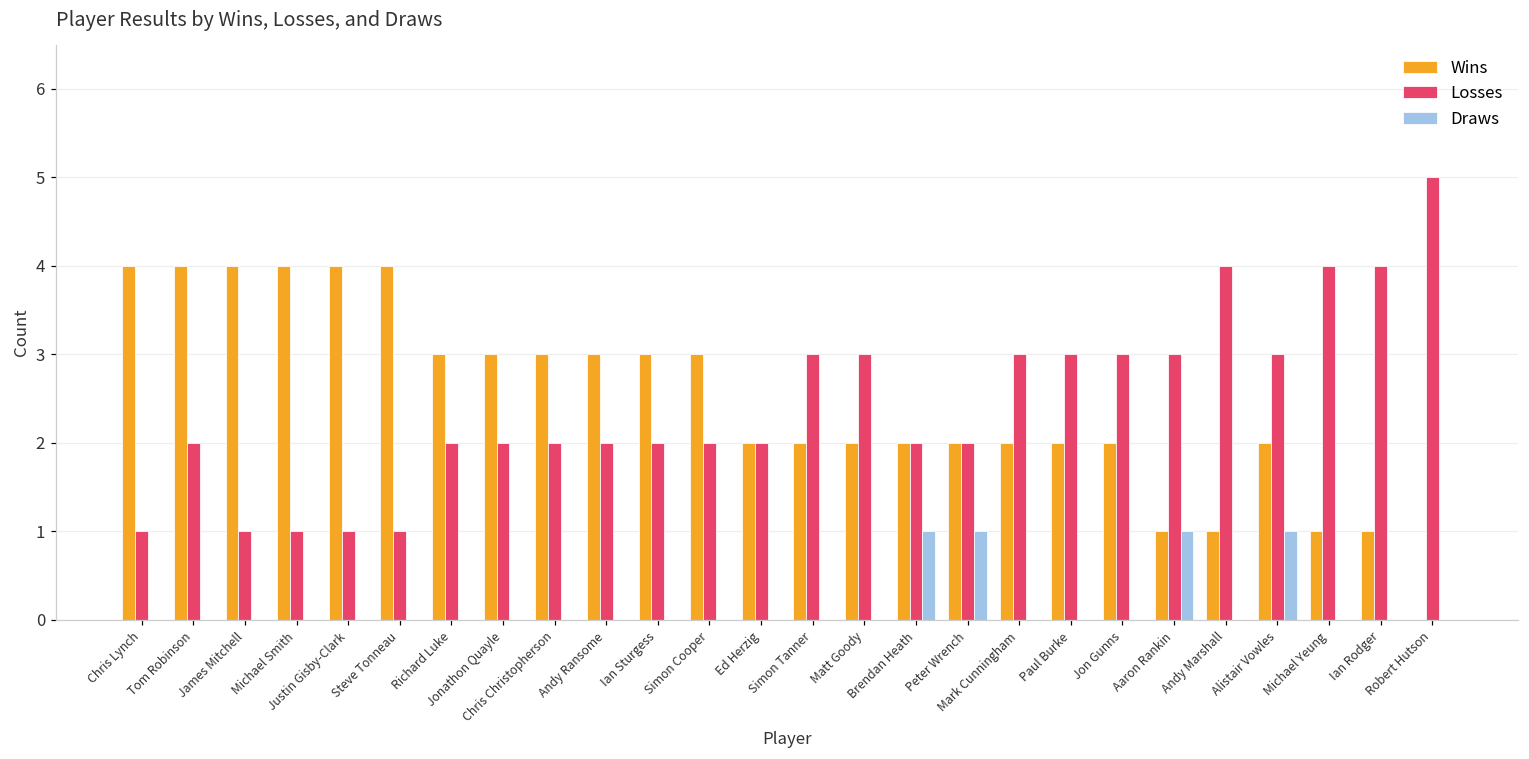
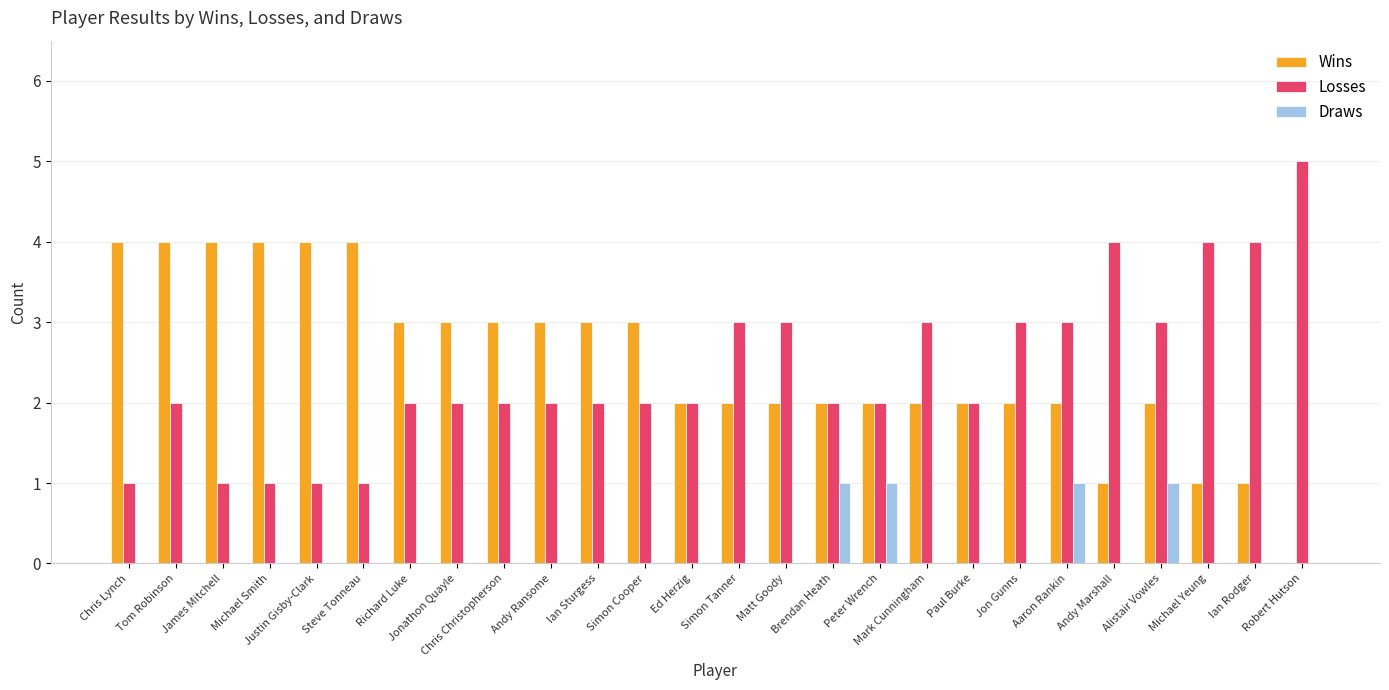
Losses, Paul Burke: 3 -> 2
Wins, Aaron Rankin: 1 -> 2
